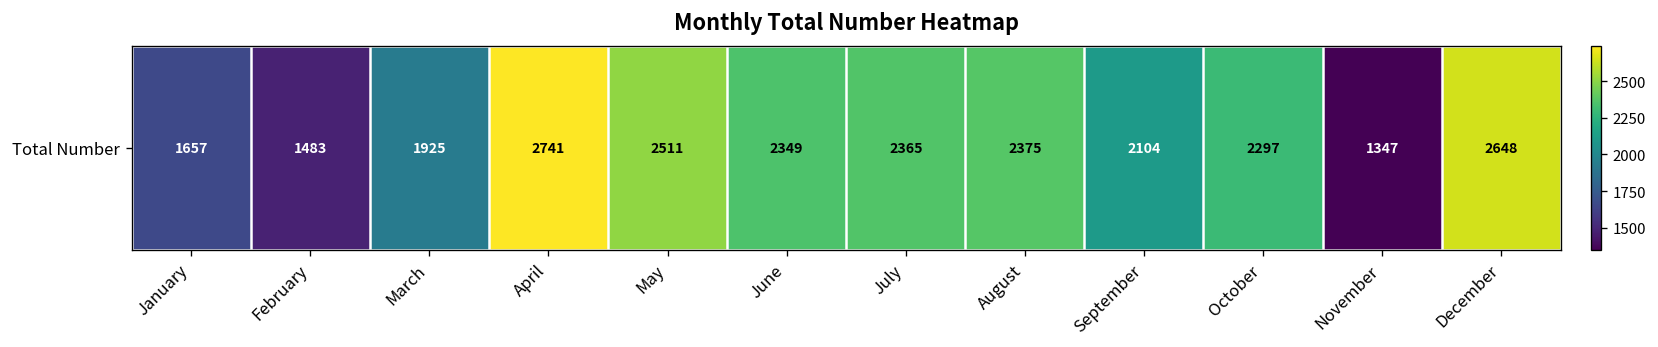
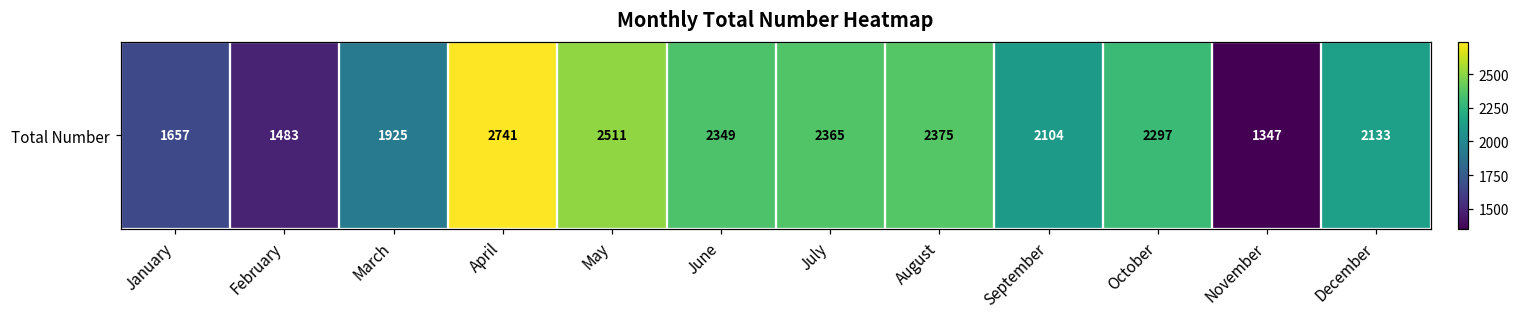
Total Number, December: 2648 -> 2133
